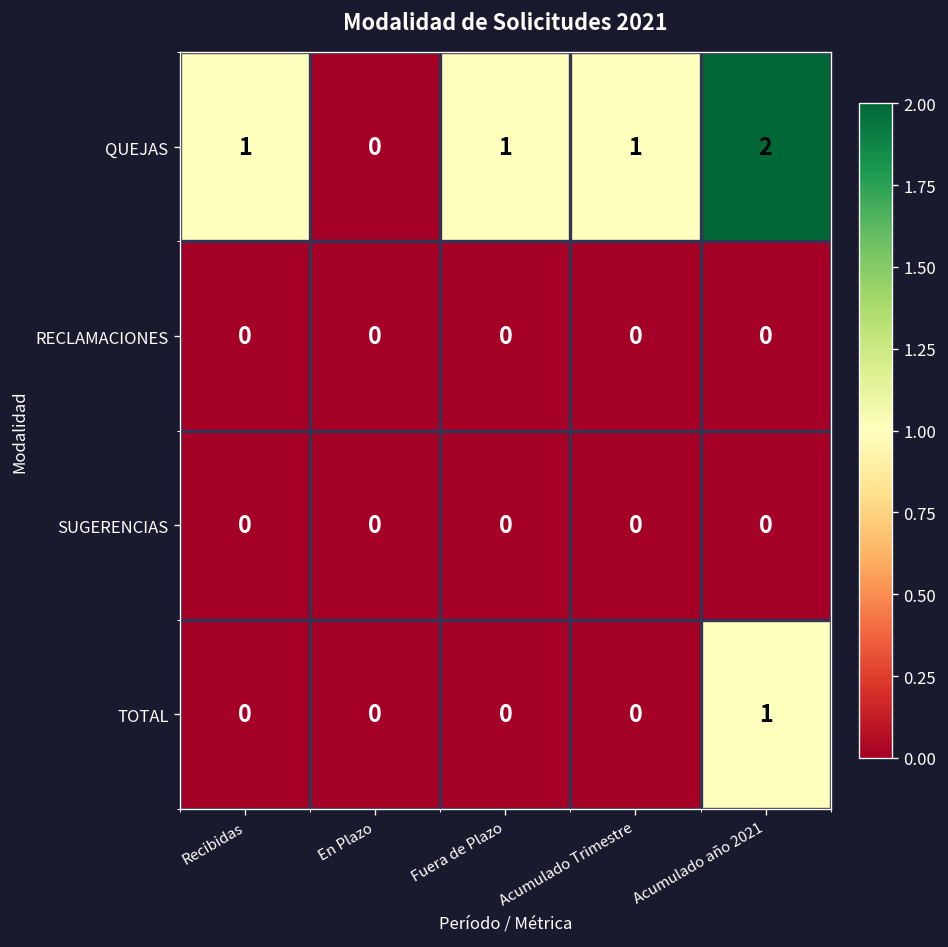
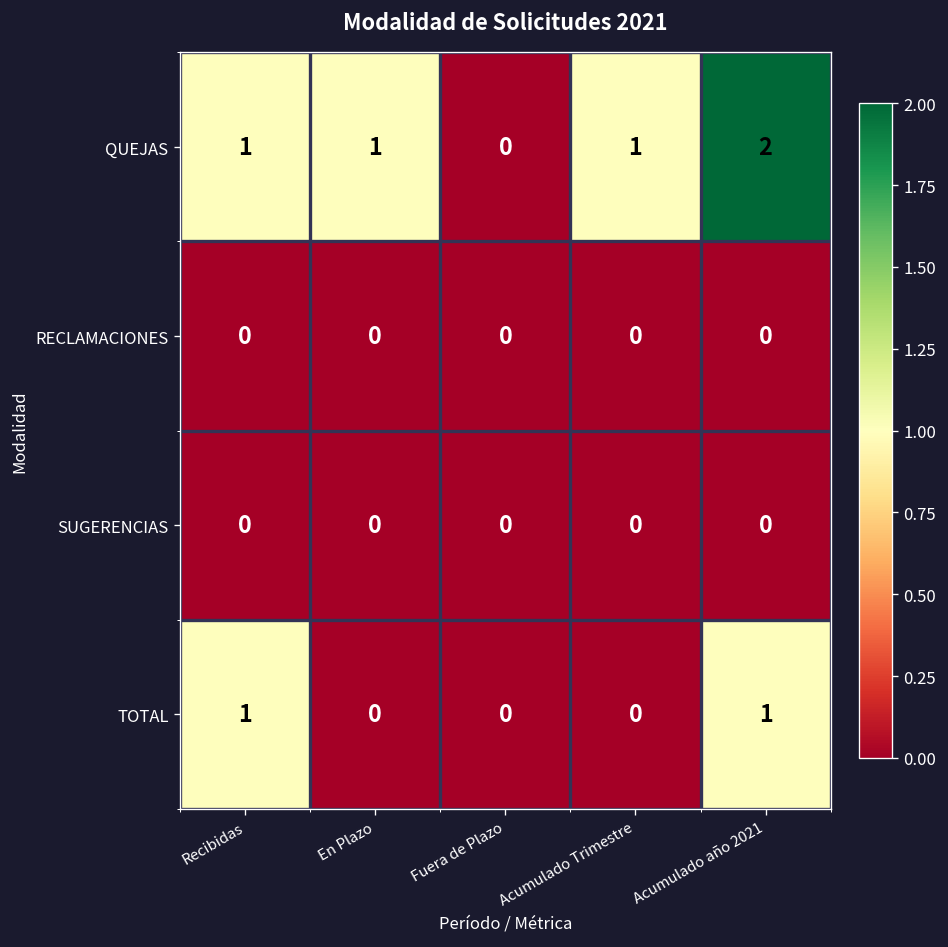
QUEJAS, En Plazo: 0 -> 1
QUEJAS, Fuera de Plazo: 1 -> 0
TOTAL, Recibidas: 0 -> 1
